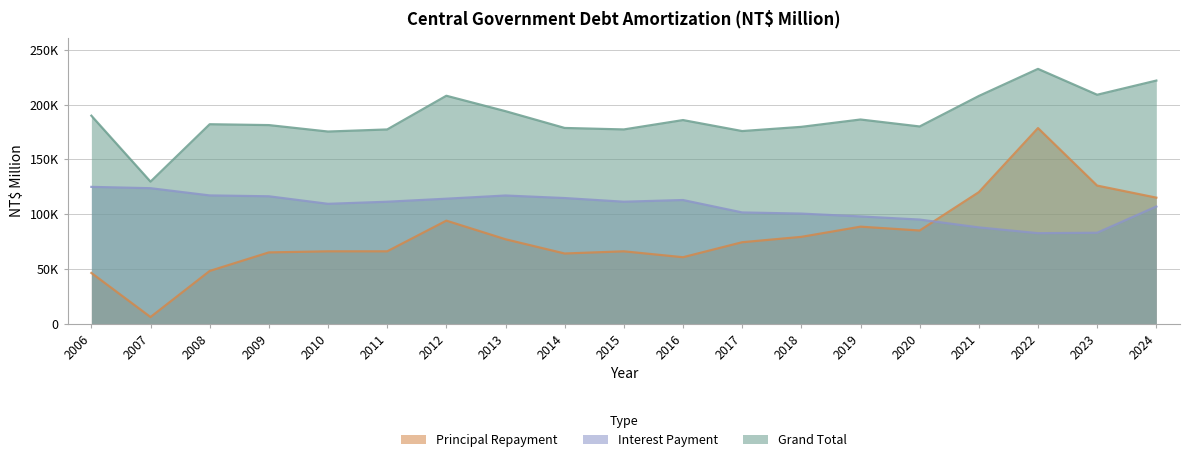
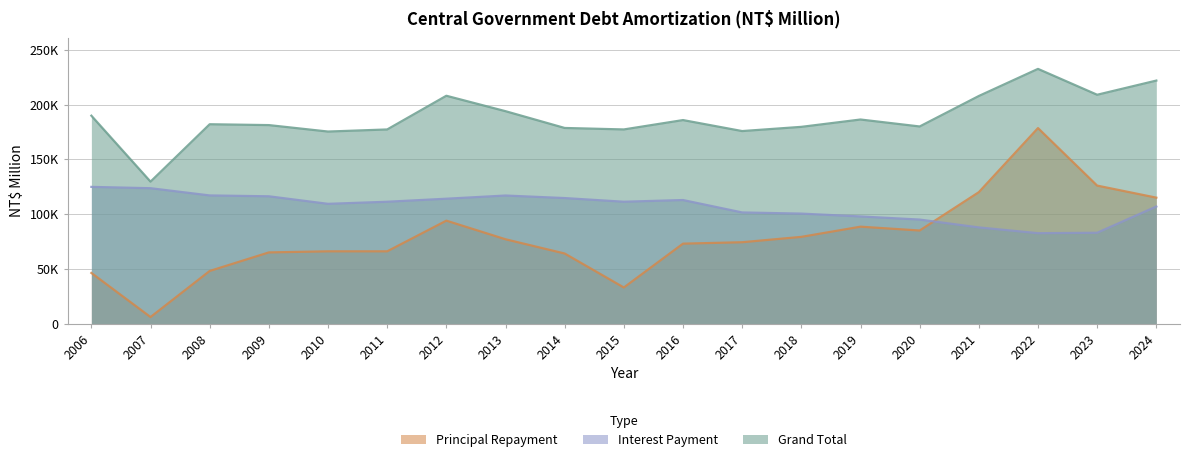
Principal Repayment, 2015: 66000 -> 33000
Principal Repayment, 2016: 61000 -> 73000
